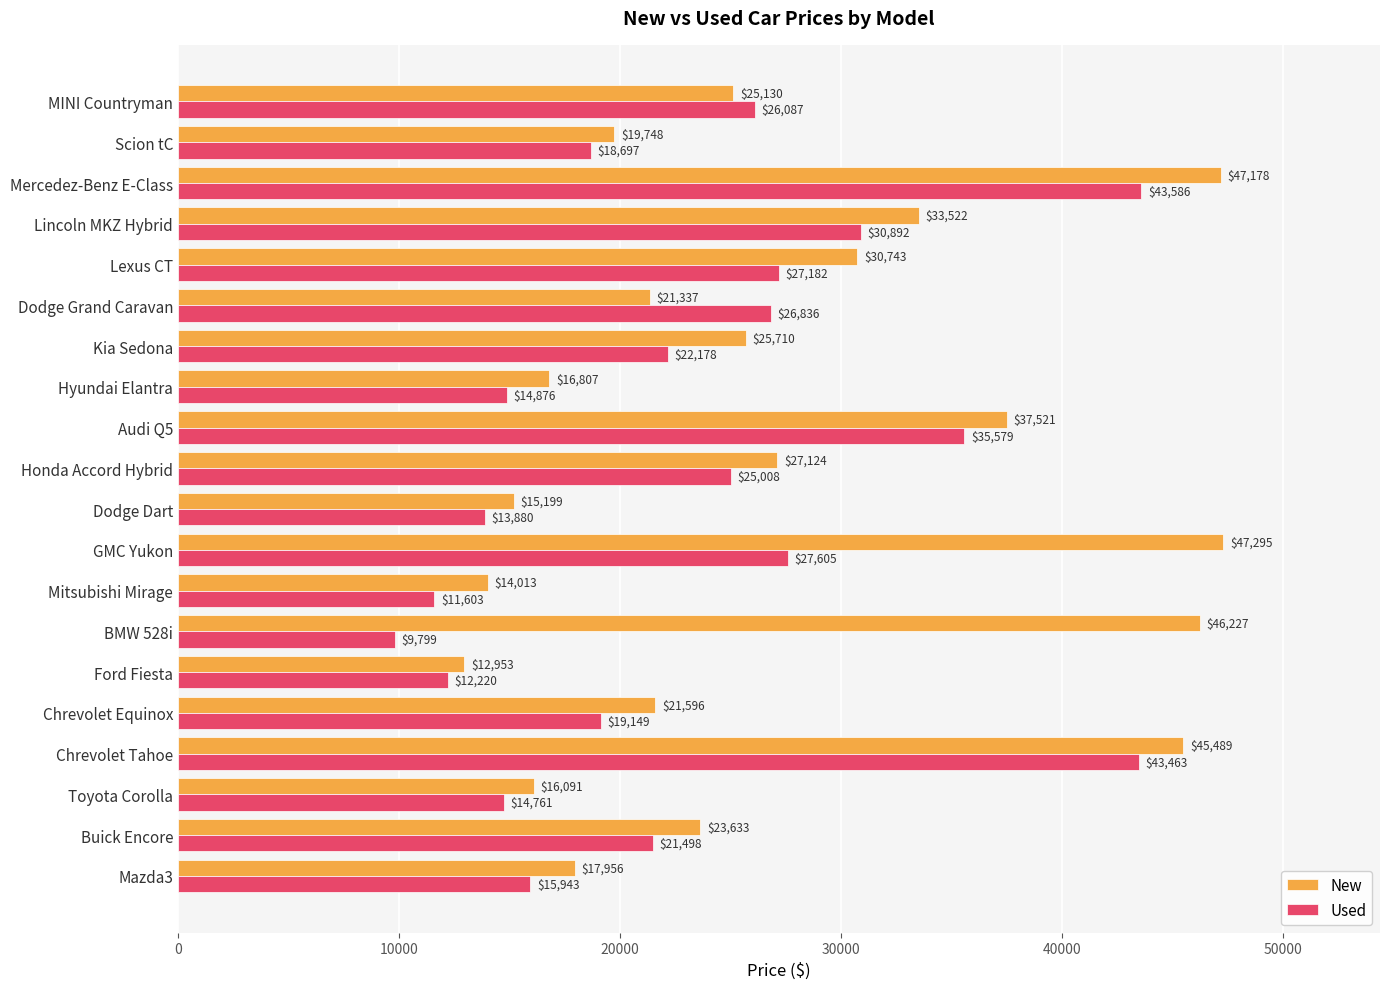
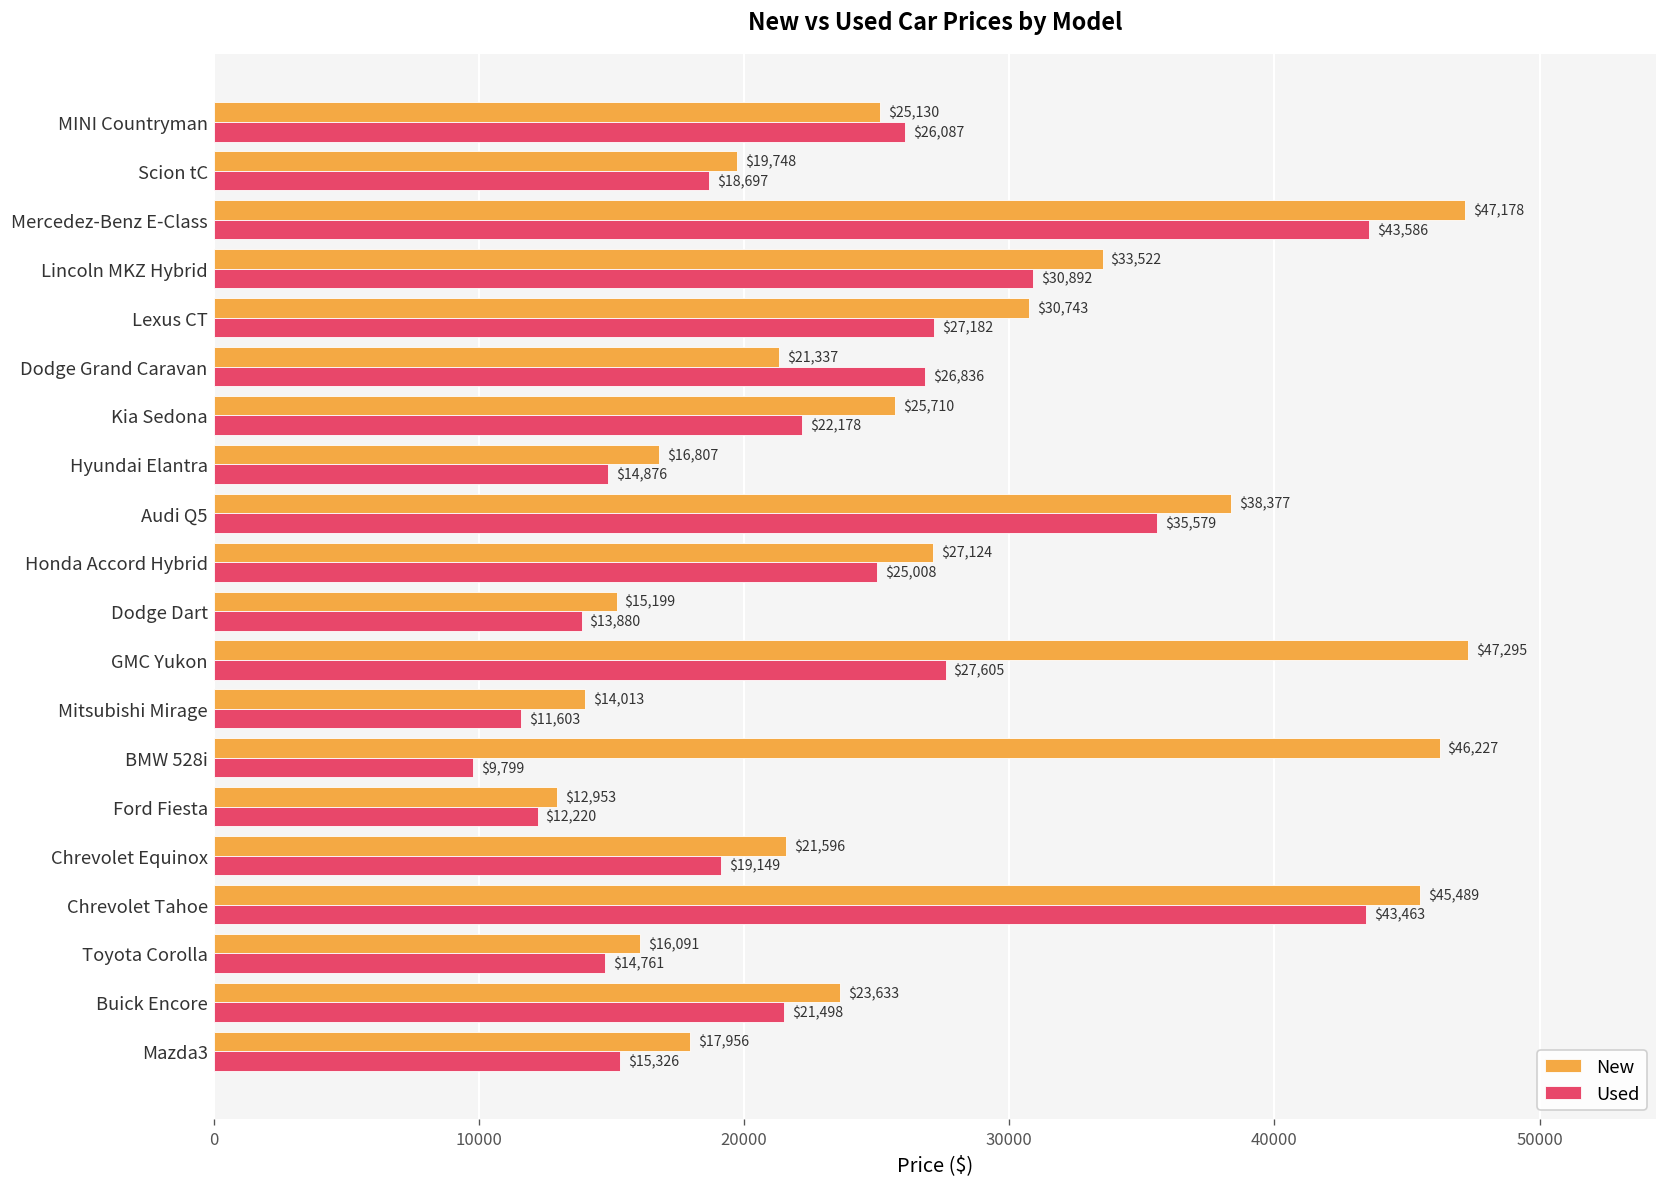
New, Audi Q5: $37,521 -> $38,377
Used, Mazda3: $15,943 -> $15,326
